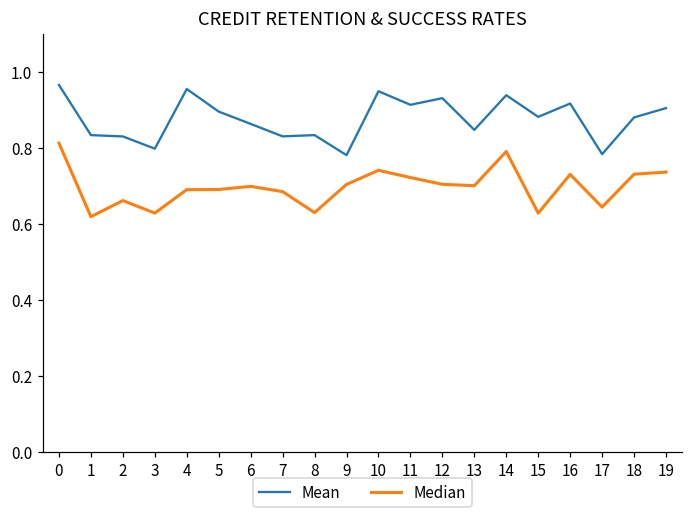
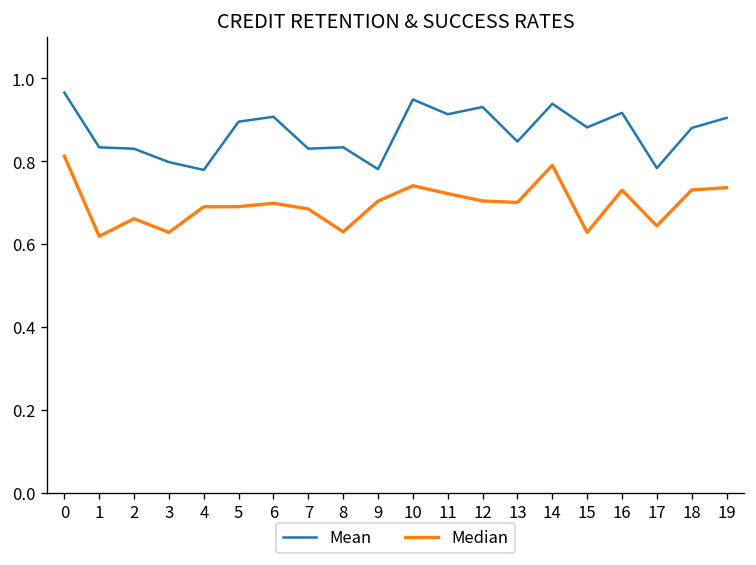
Mean, 4: 0.95 -> 0.78
Mean, 6: 0.86 -> 0.91
